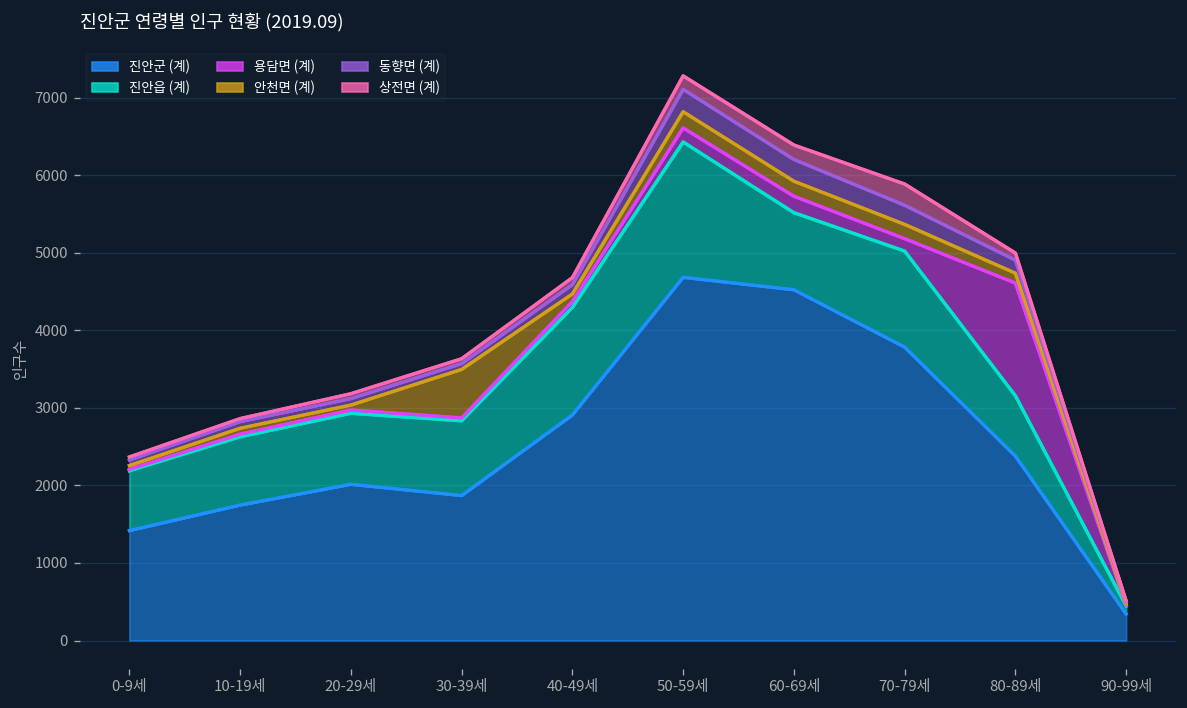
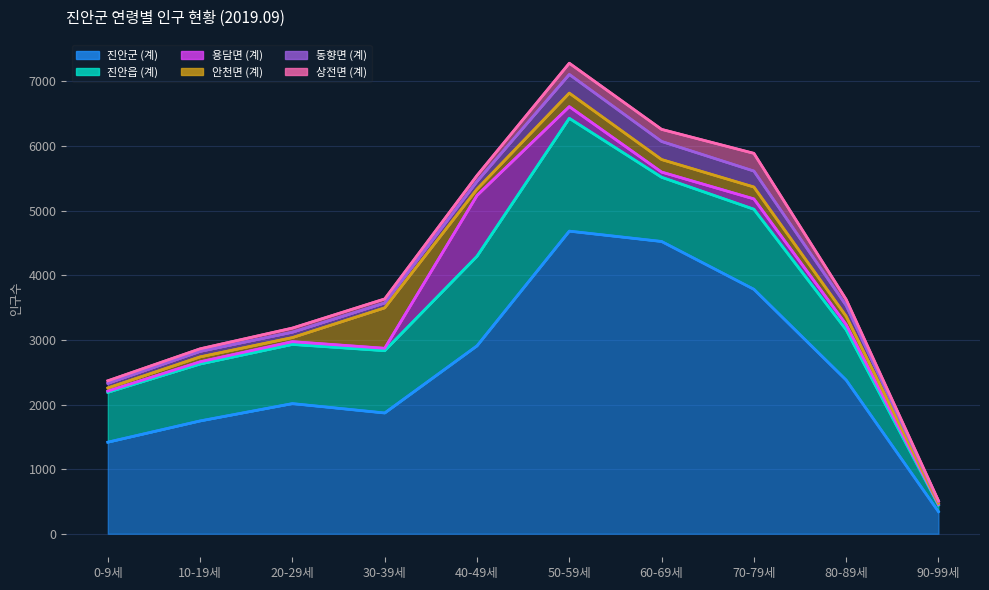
용담면 (계), 40-49세: 100 -> 900
용담면 (계), 60-69세: 200 -> 100
용담면 (계), 80-89세: 1500 -> 100
